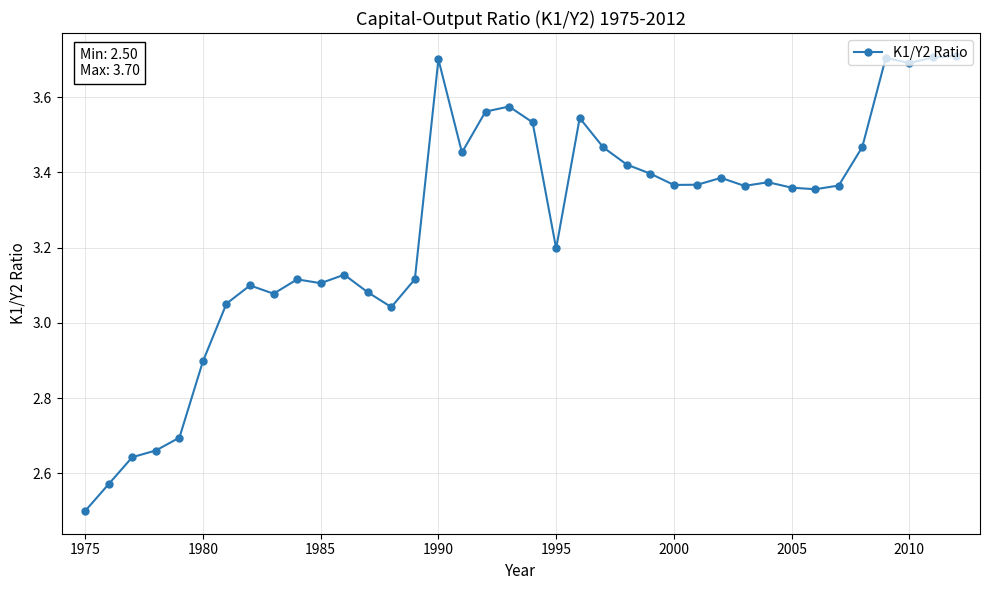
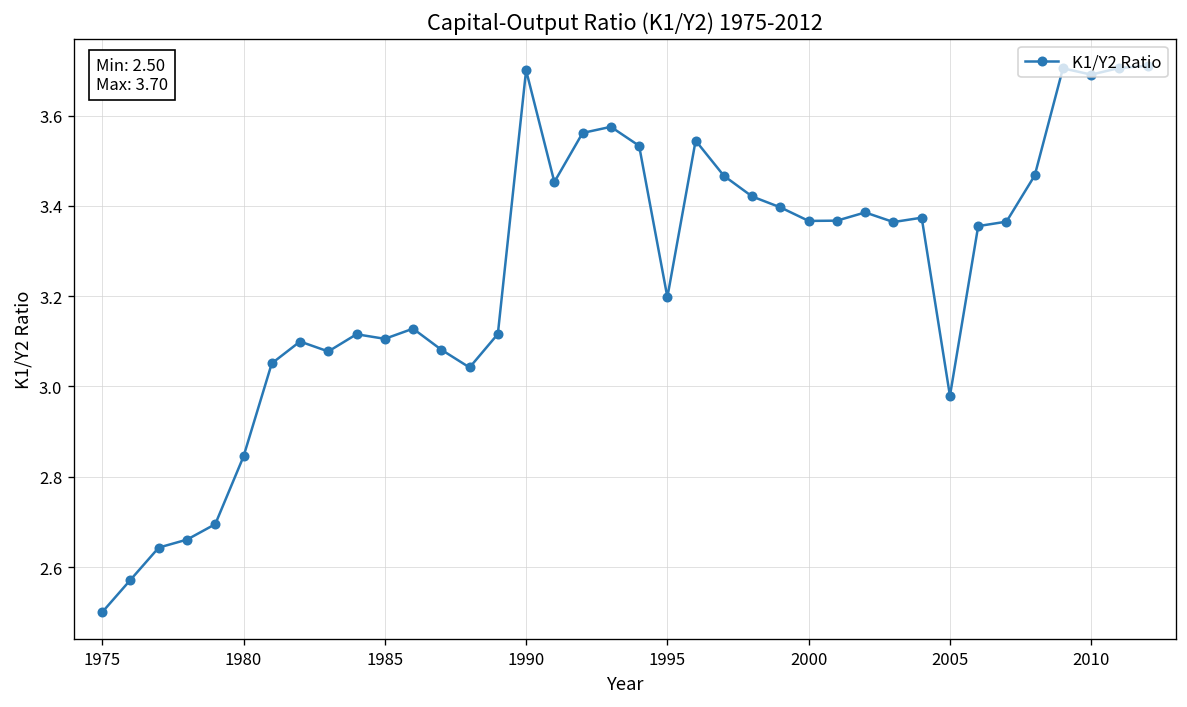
1980: 2.90 -> 2.84
2005: 3.36 -> 2.98
